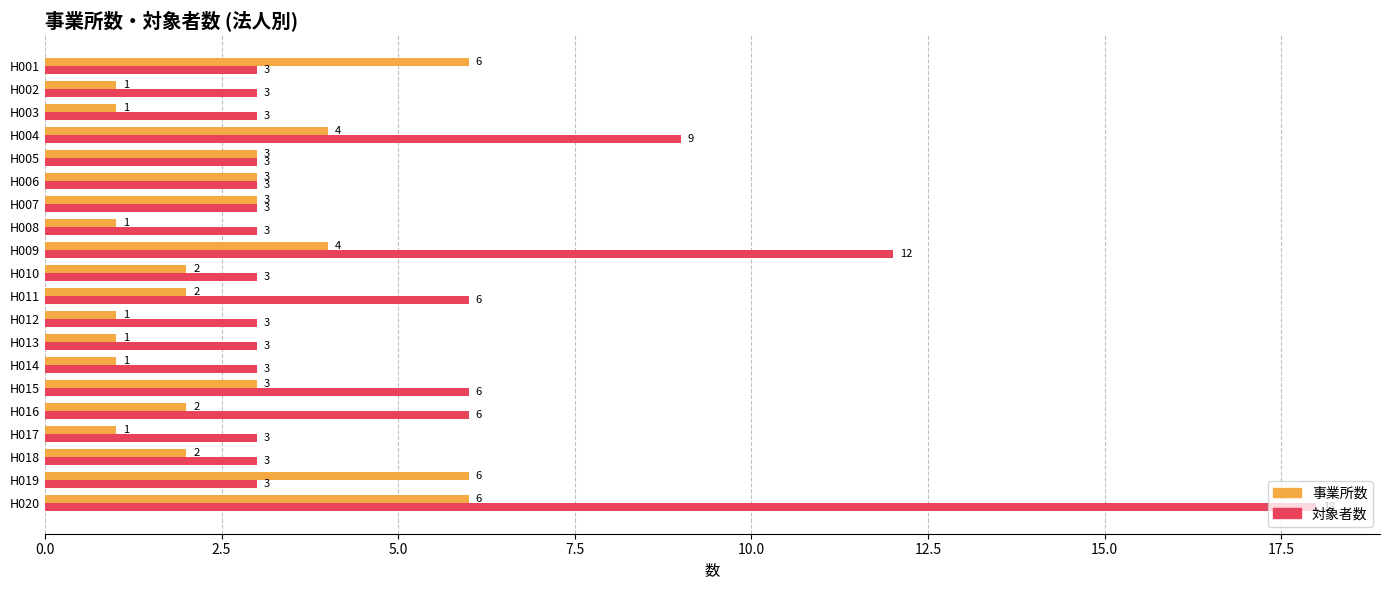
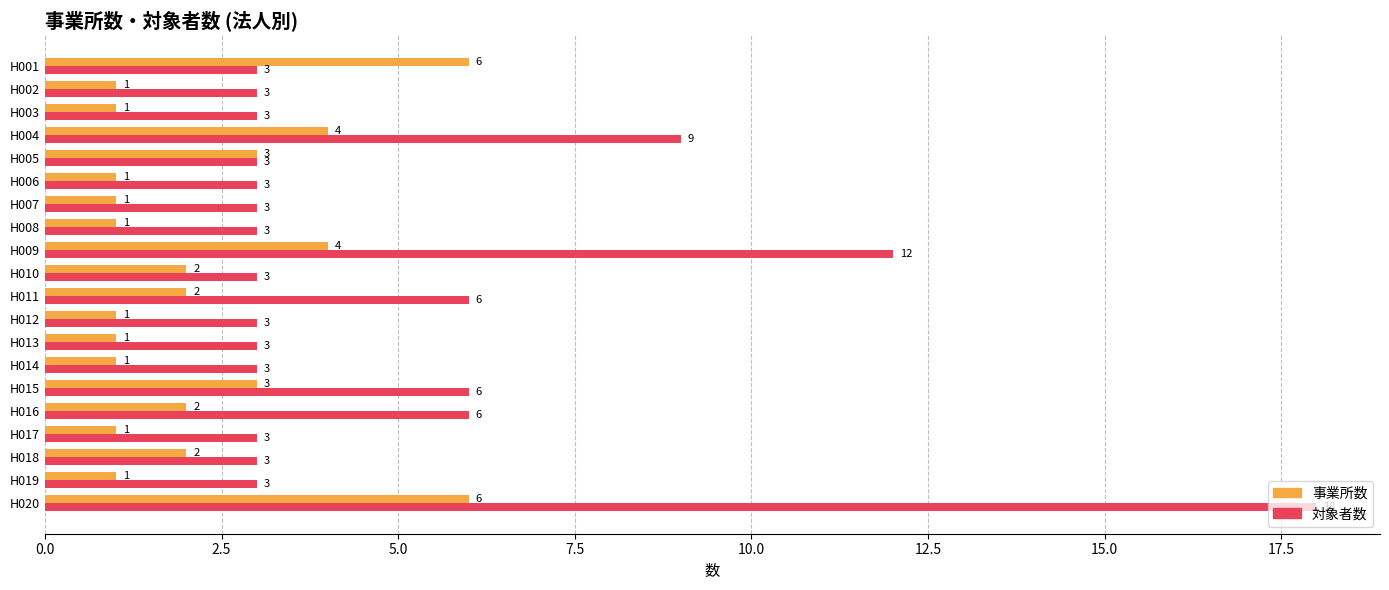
事業所数, H006: 3 -> 1
事業所数, H007: 3 -> 1
事業所数, H019: 6 -> 1
